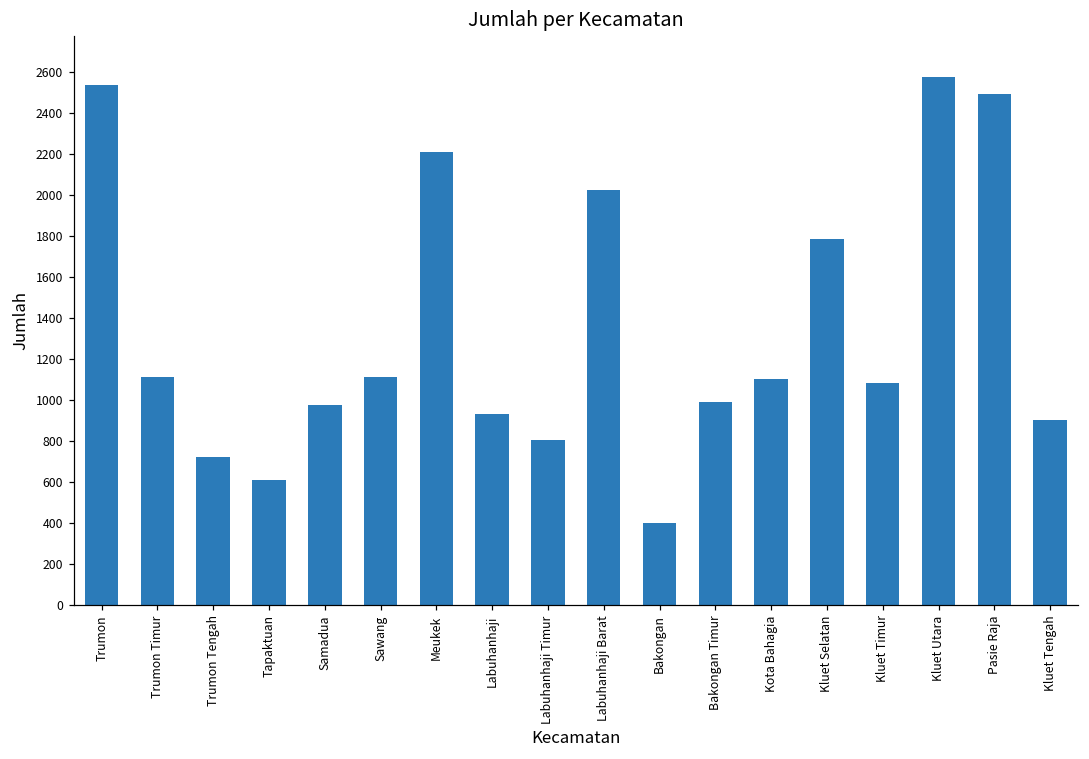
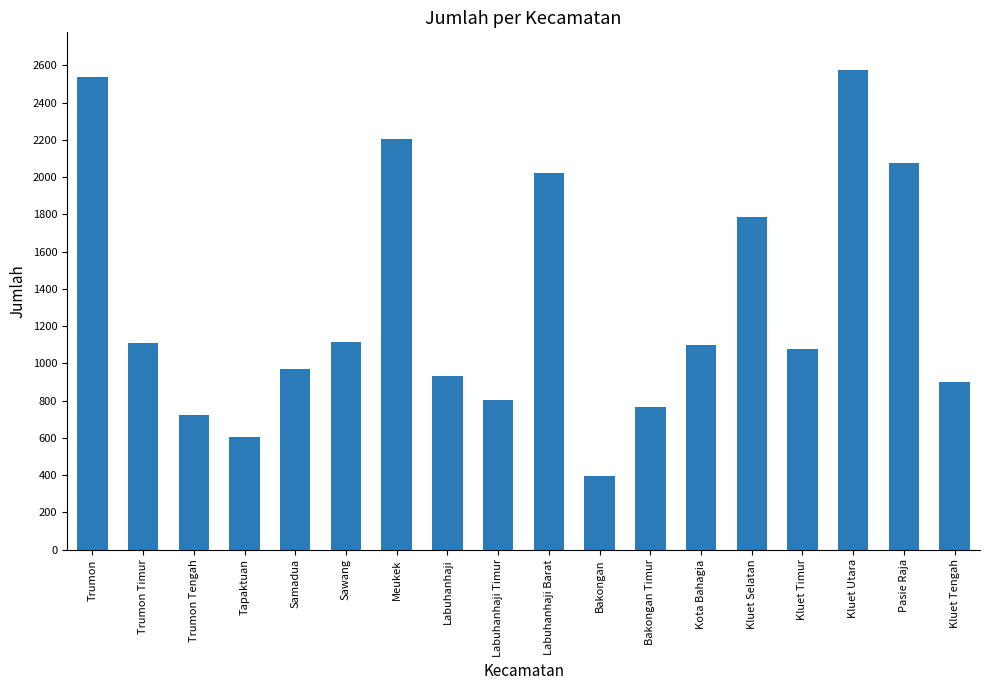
Bakongan Timur: 990 -> 760
Pasie Raja: 2490 -> 2080
